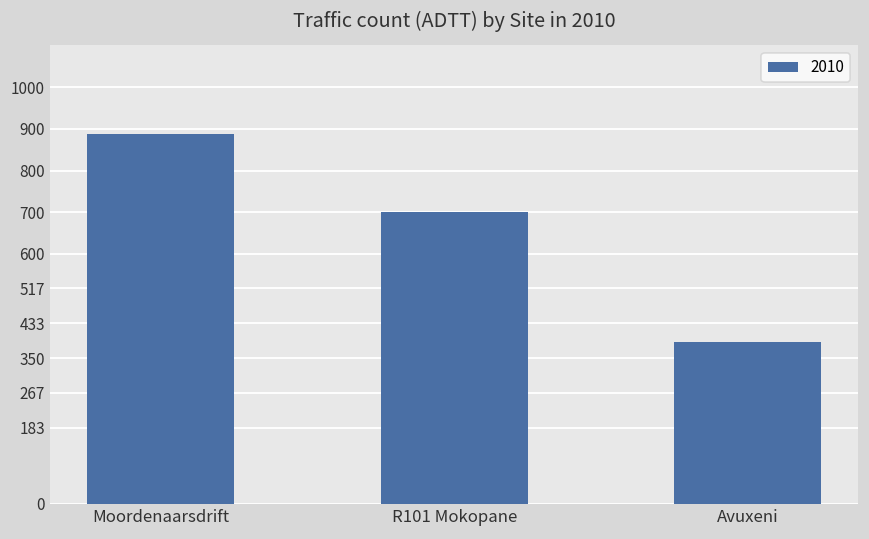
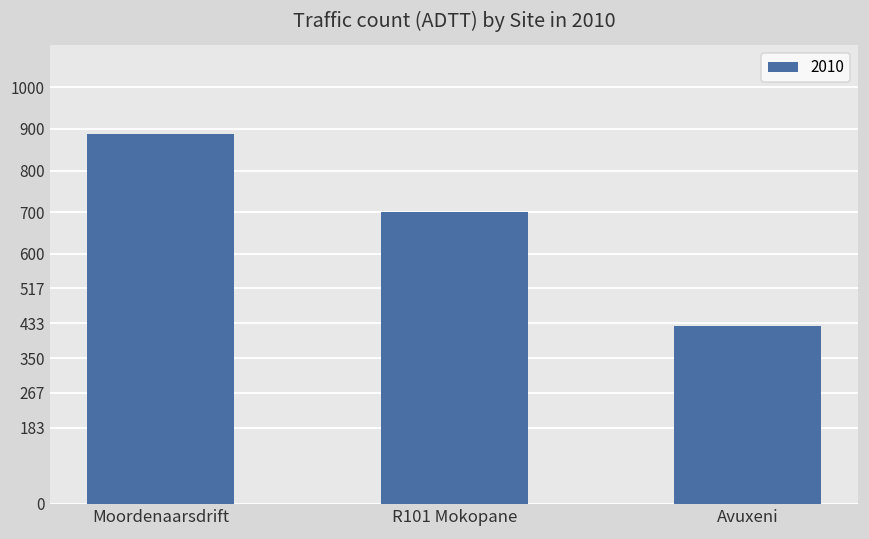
Avuxeni: 390 -> 430
